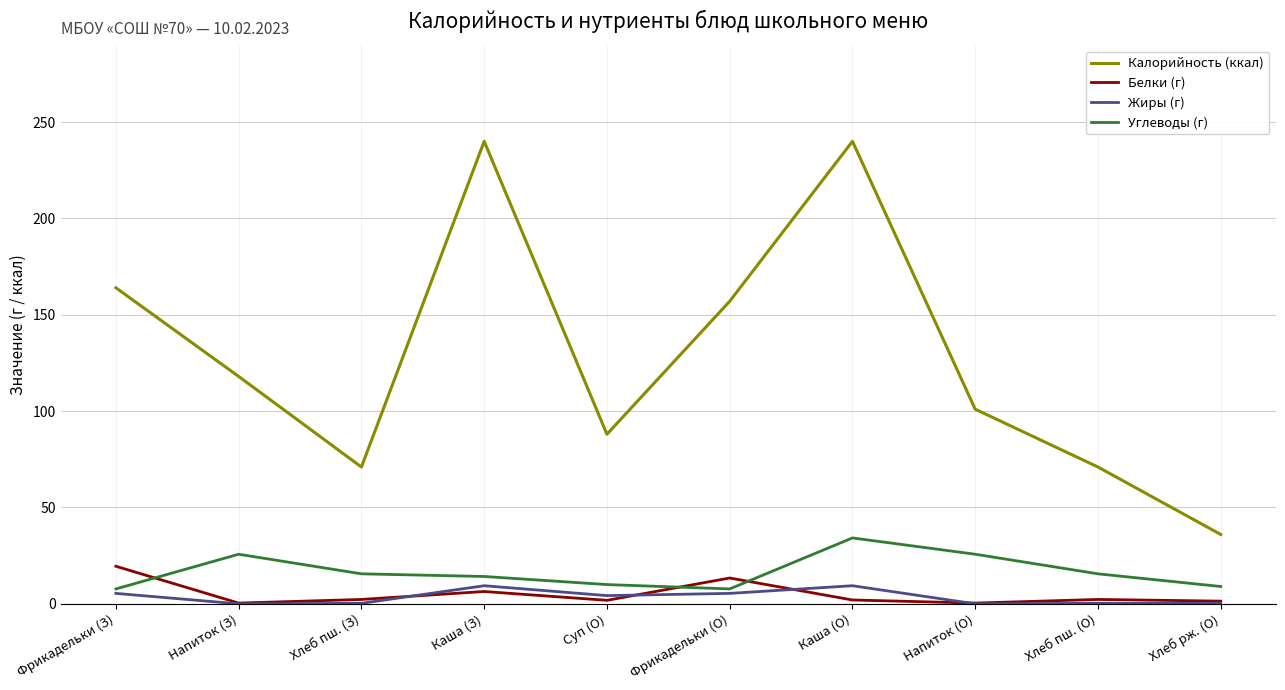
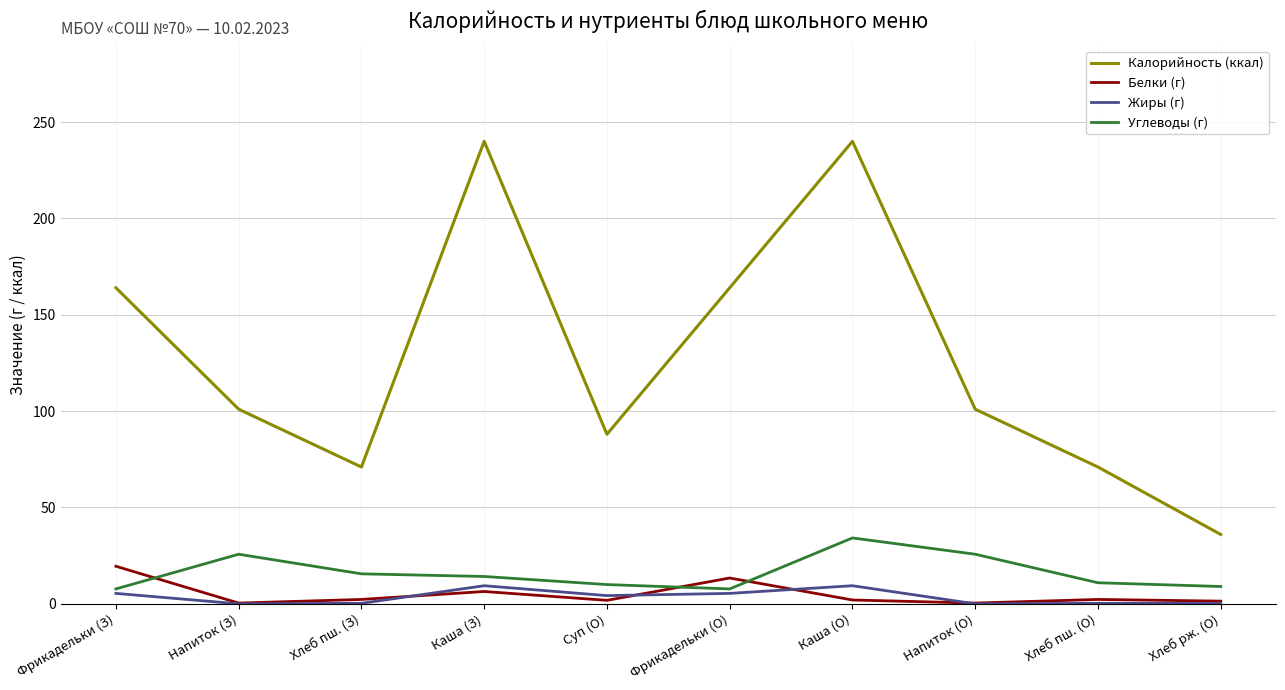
Калорийность (ккал), Напиток (З): 118 -> 101
Калорийность (ккал), Фрикадельки (О): 157 -> 164
Углеводы (г), Хлеб пш. (О): 16 -> 11
